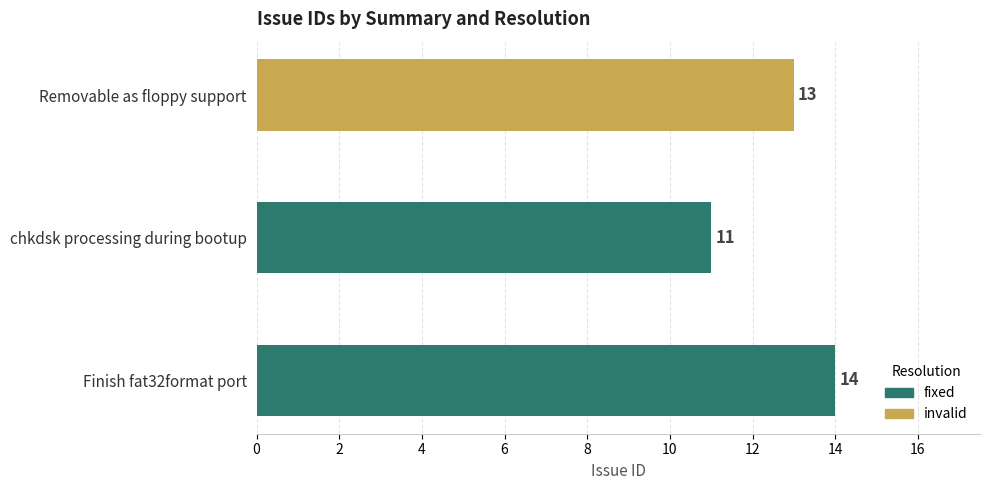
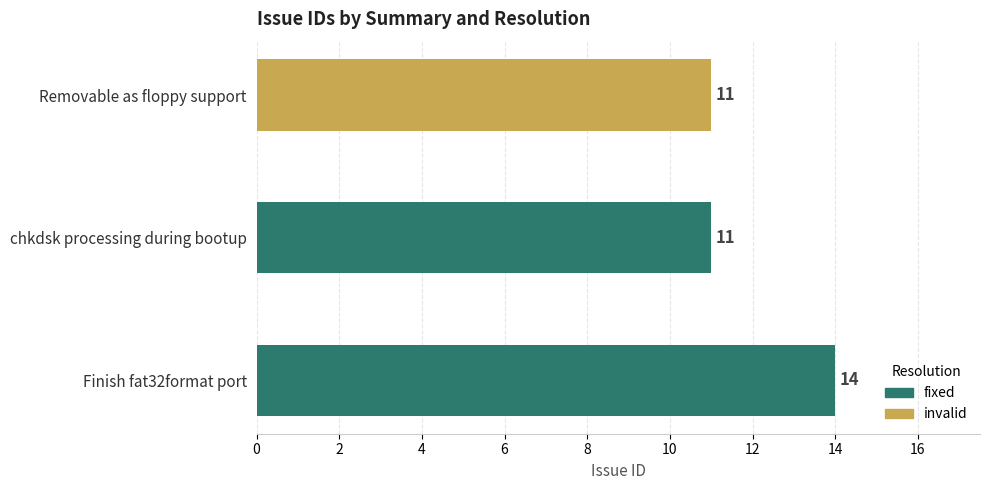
Removable as floppy support: 13 -> 11
